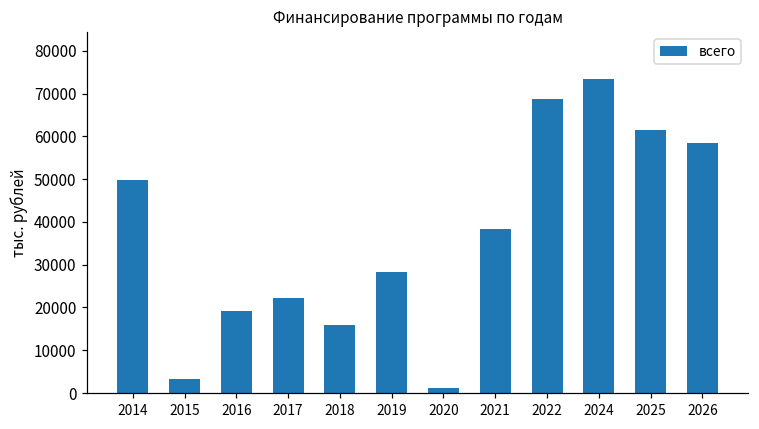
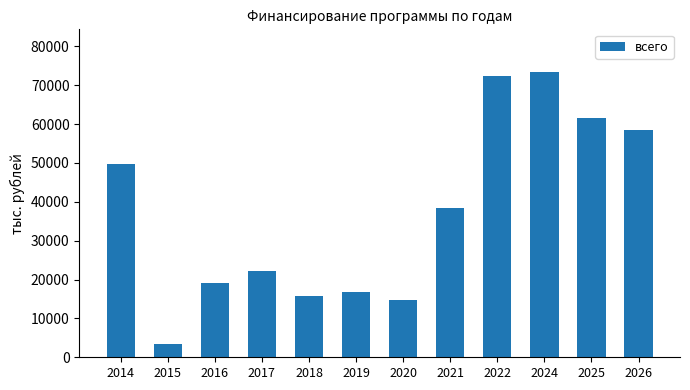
2019: 28000 -> 17000
2020: 1000 -> 15000
2022: 69000 -> 72000
